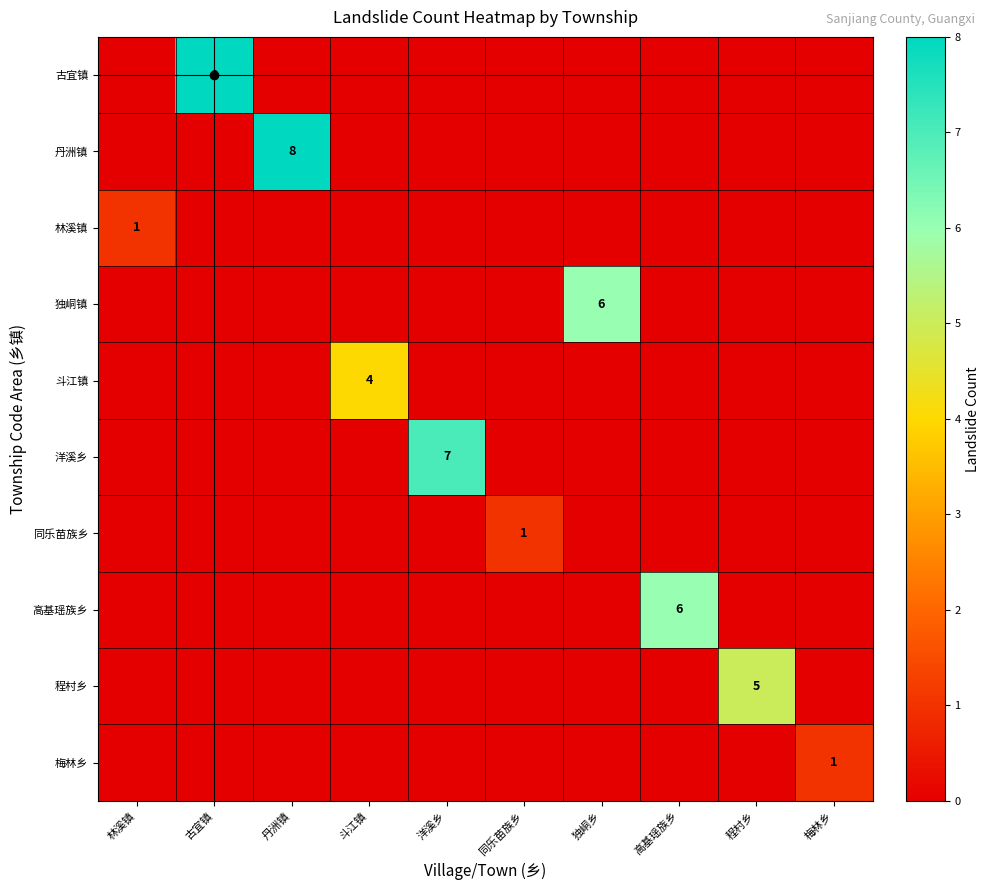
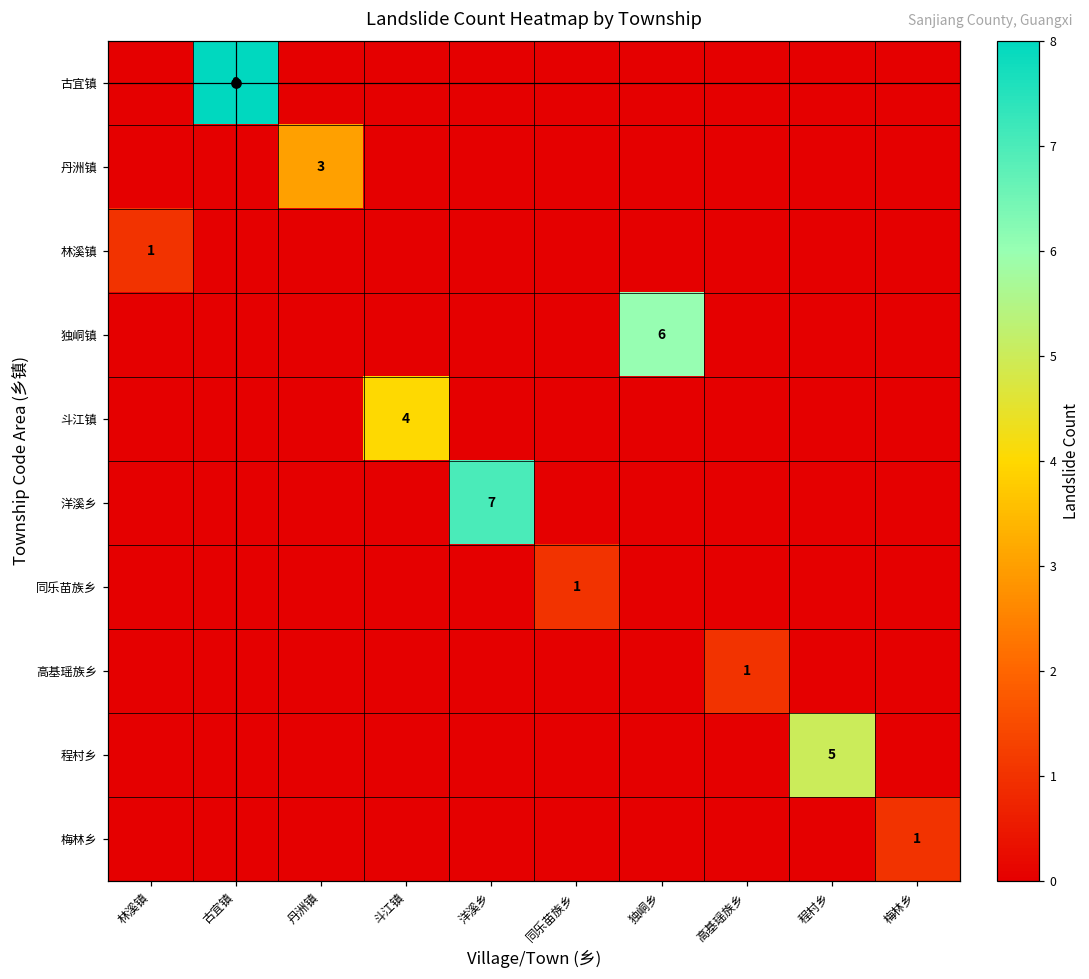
丹洲镇, 丹洲镇: 8 -> 3
高基瑶族乡, 高基瑶族乡: 6 -> 1
